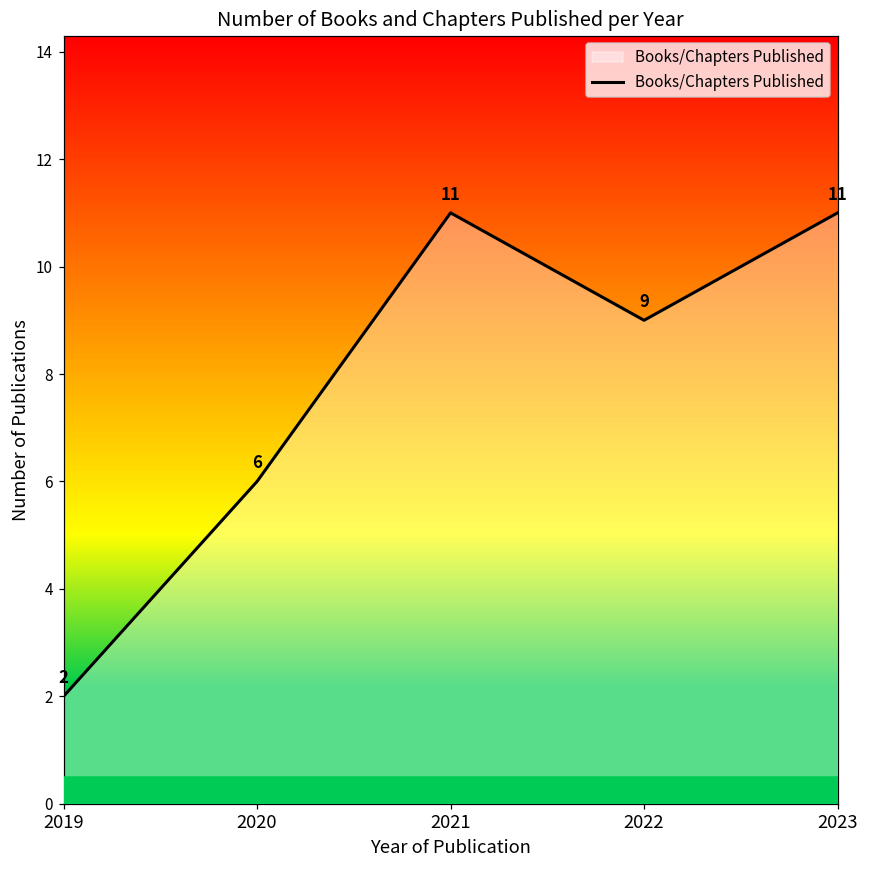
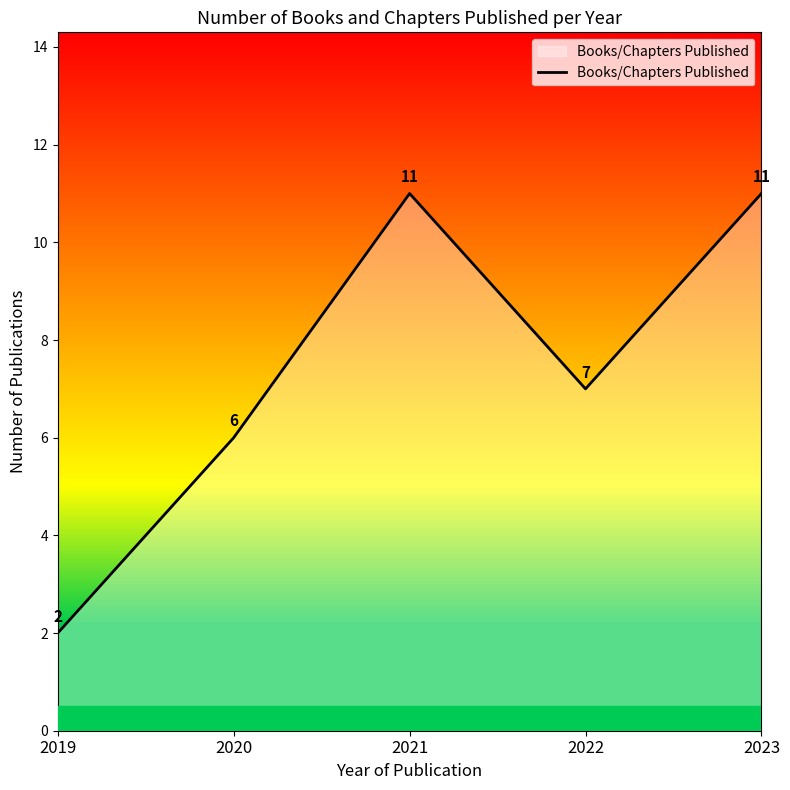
2022: 9 -> 7
